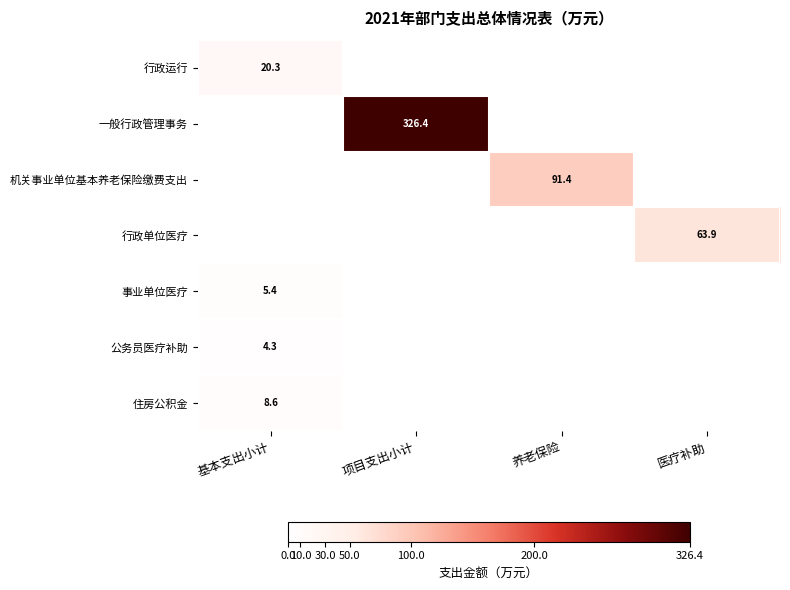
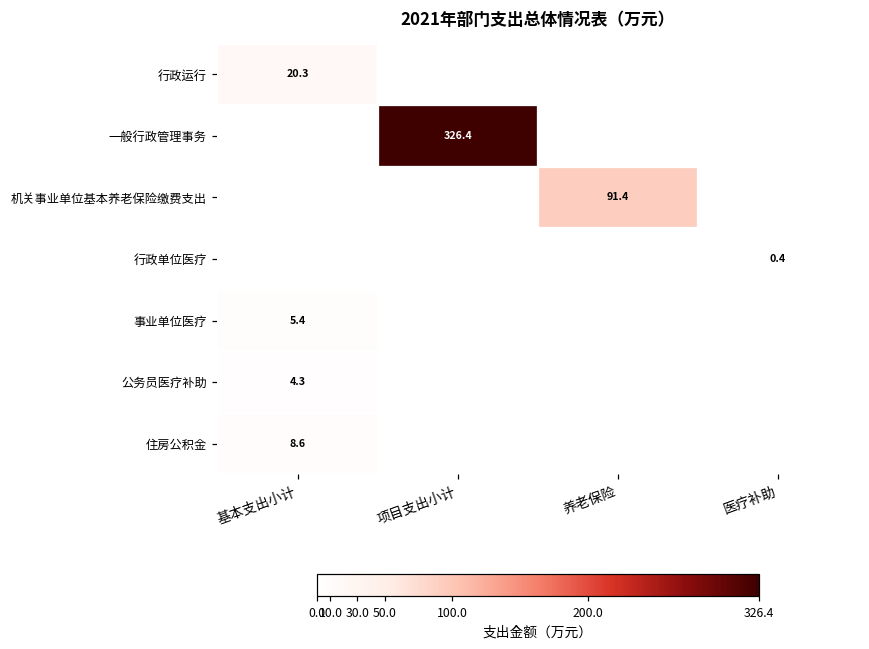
行政单位医疗, 医疗补助: 63.9 -> 0.4
